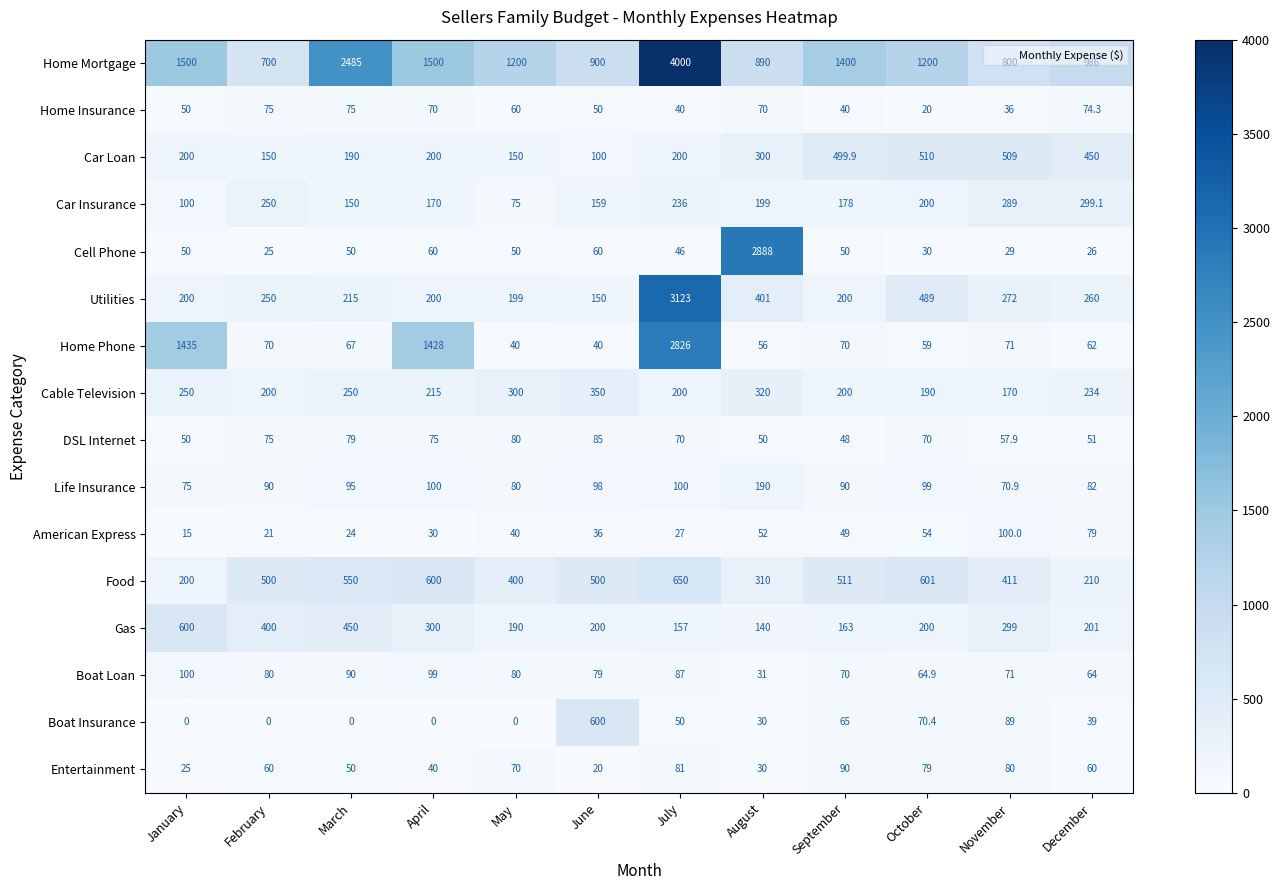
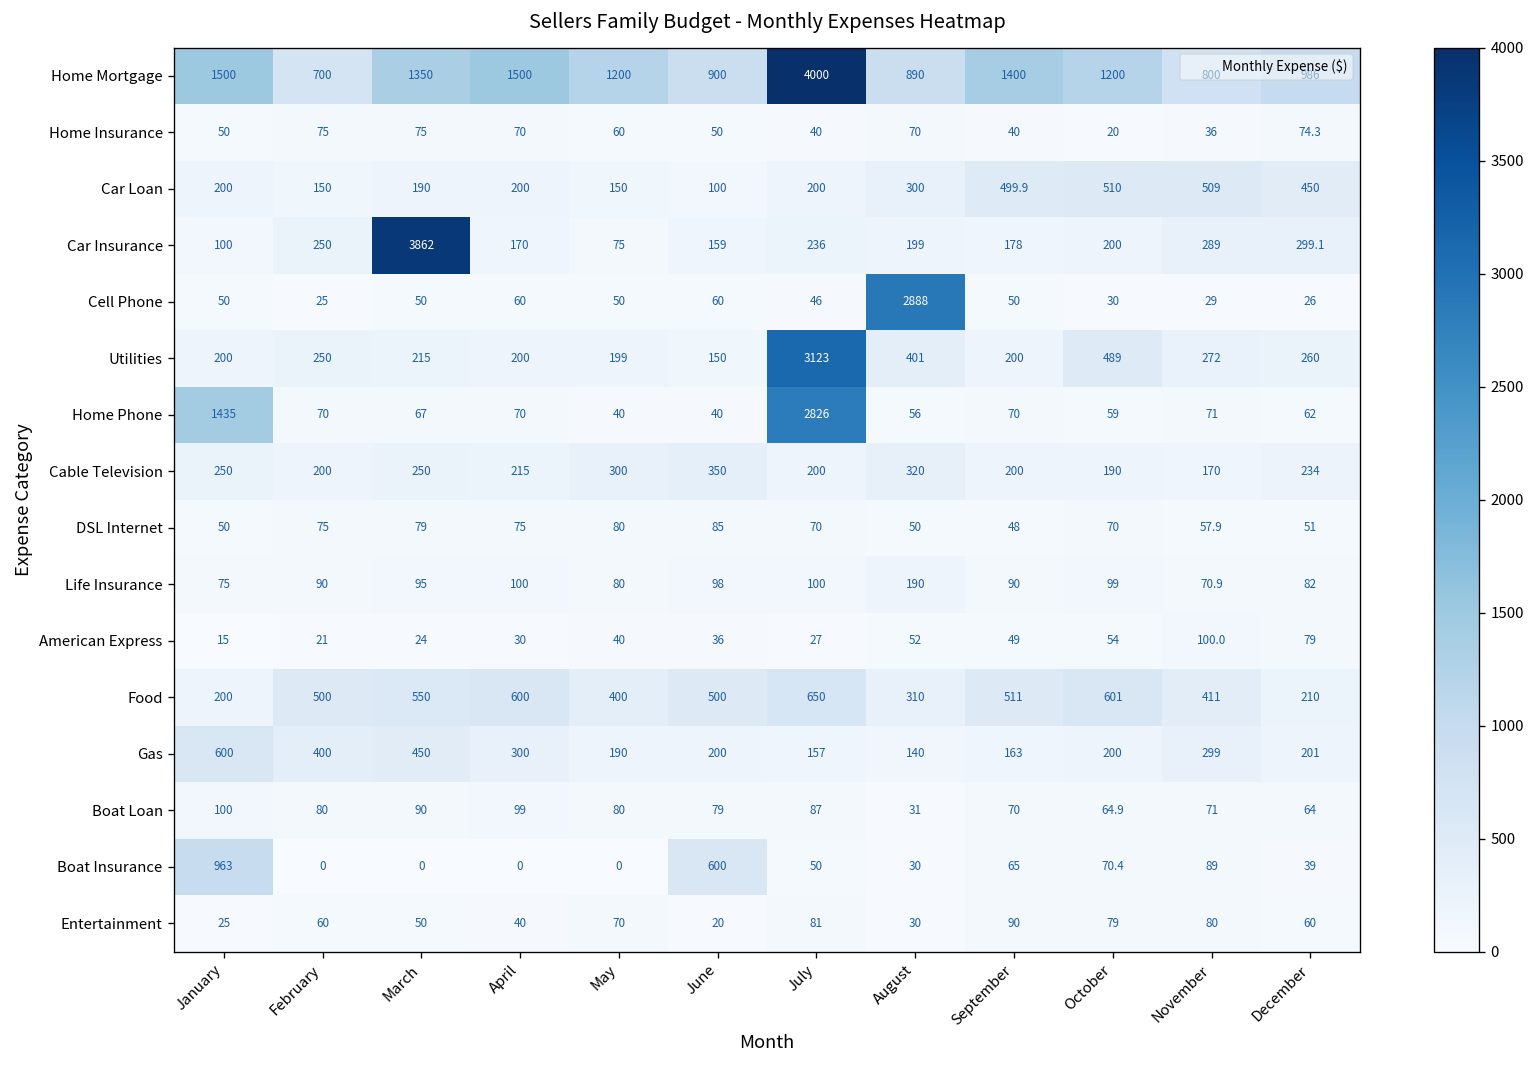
Home Mortgage, March: 2485 -> 1350
Car Insurance, March: 150 -> 3862
Home Phone, April: 1428 -> 70
Boat Insurance, January: 0 -> 963
